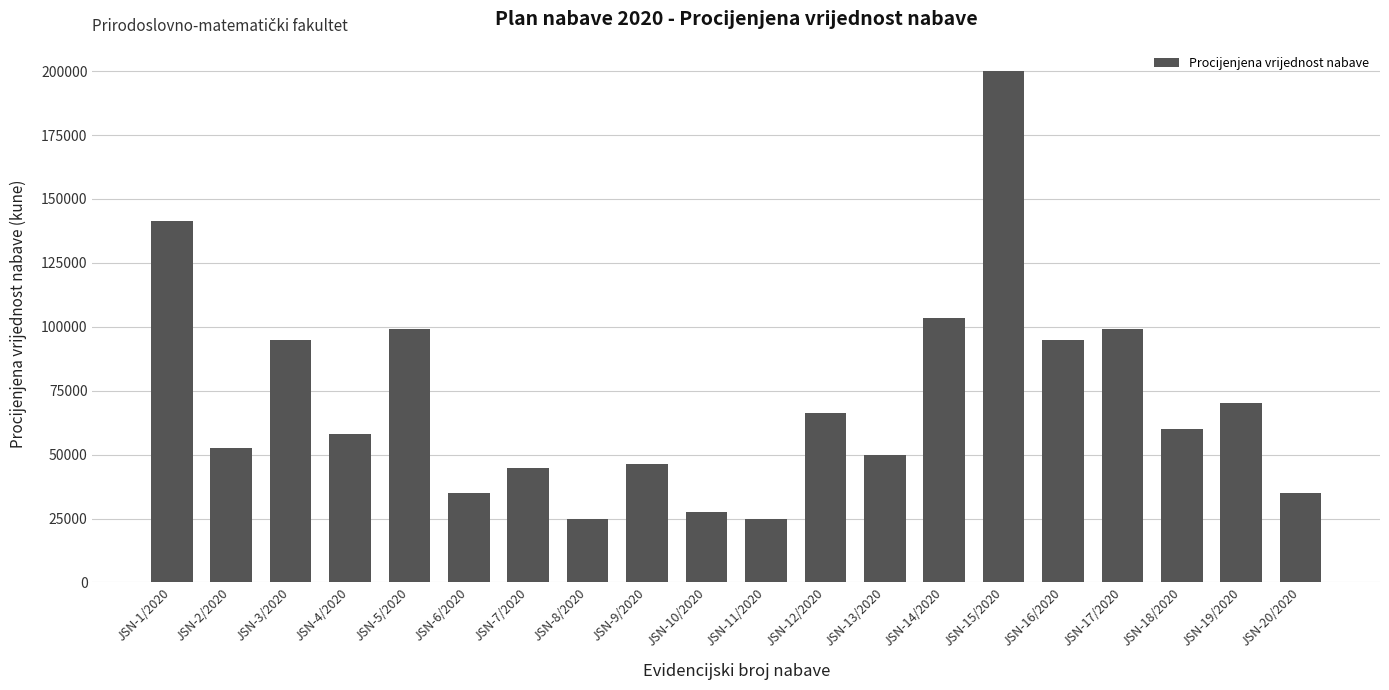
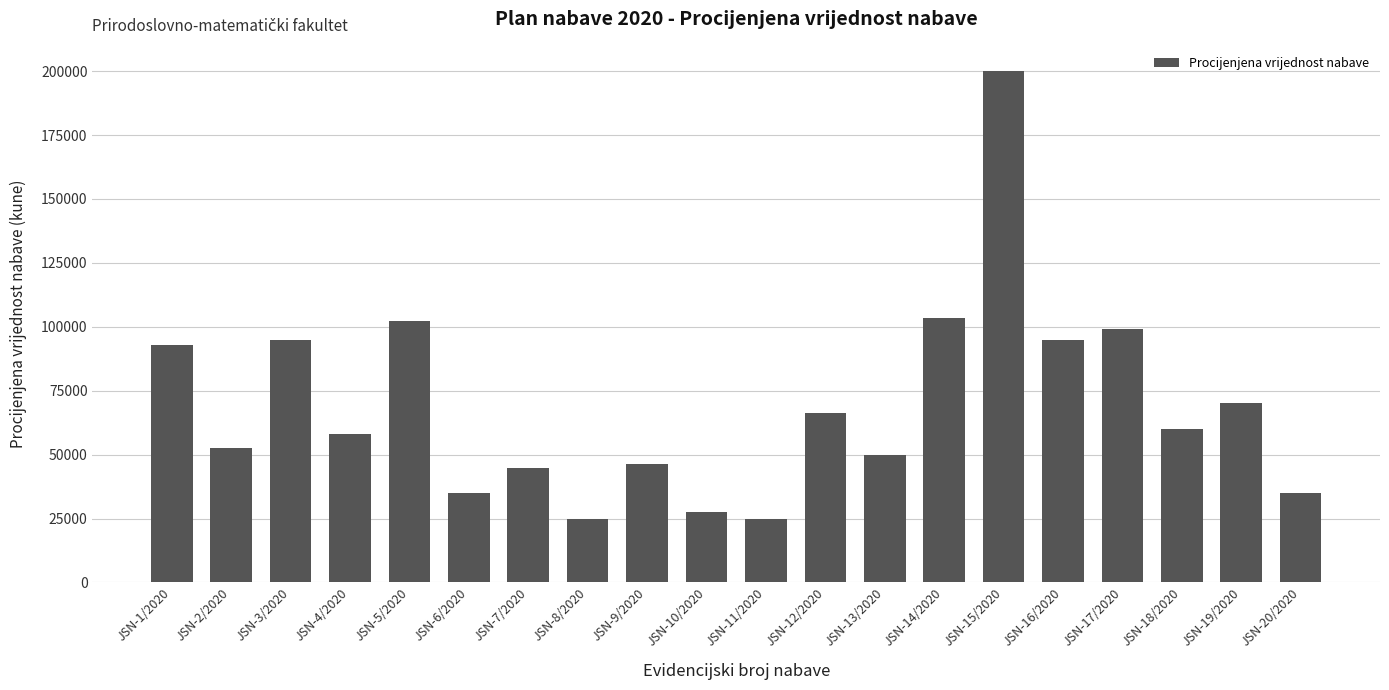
JSN-1/2020: 141000 -> 93000
JSN-5/2020: 99000 -> 102000
